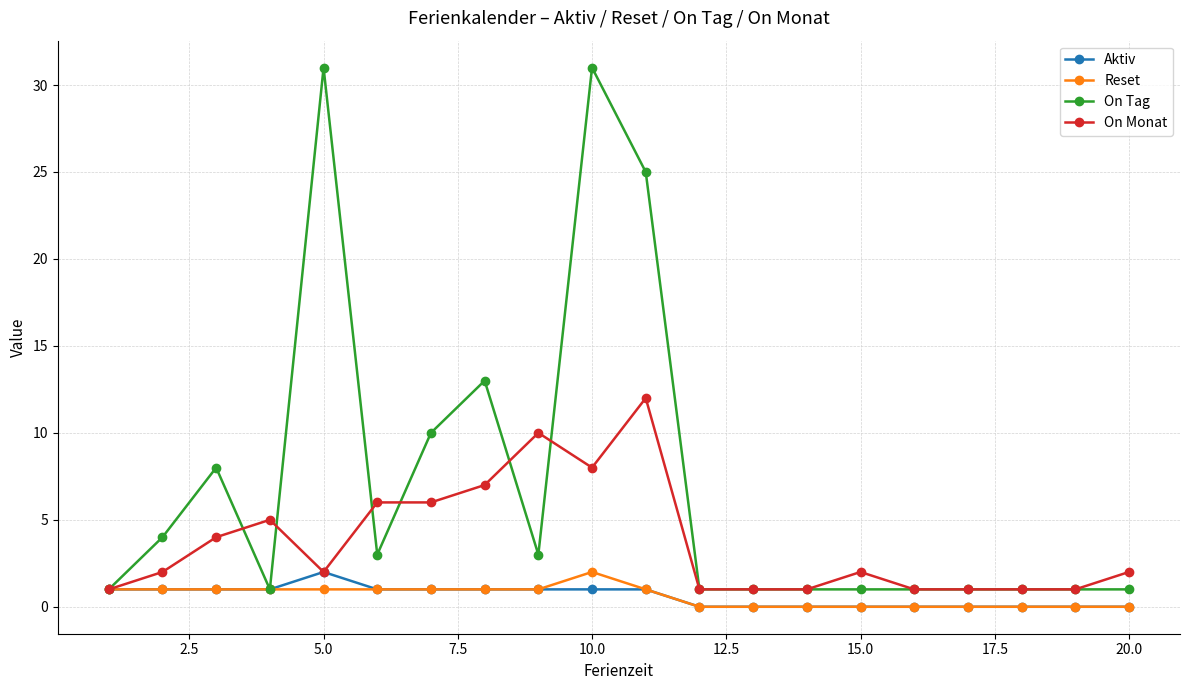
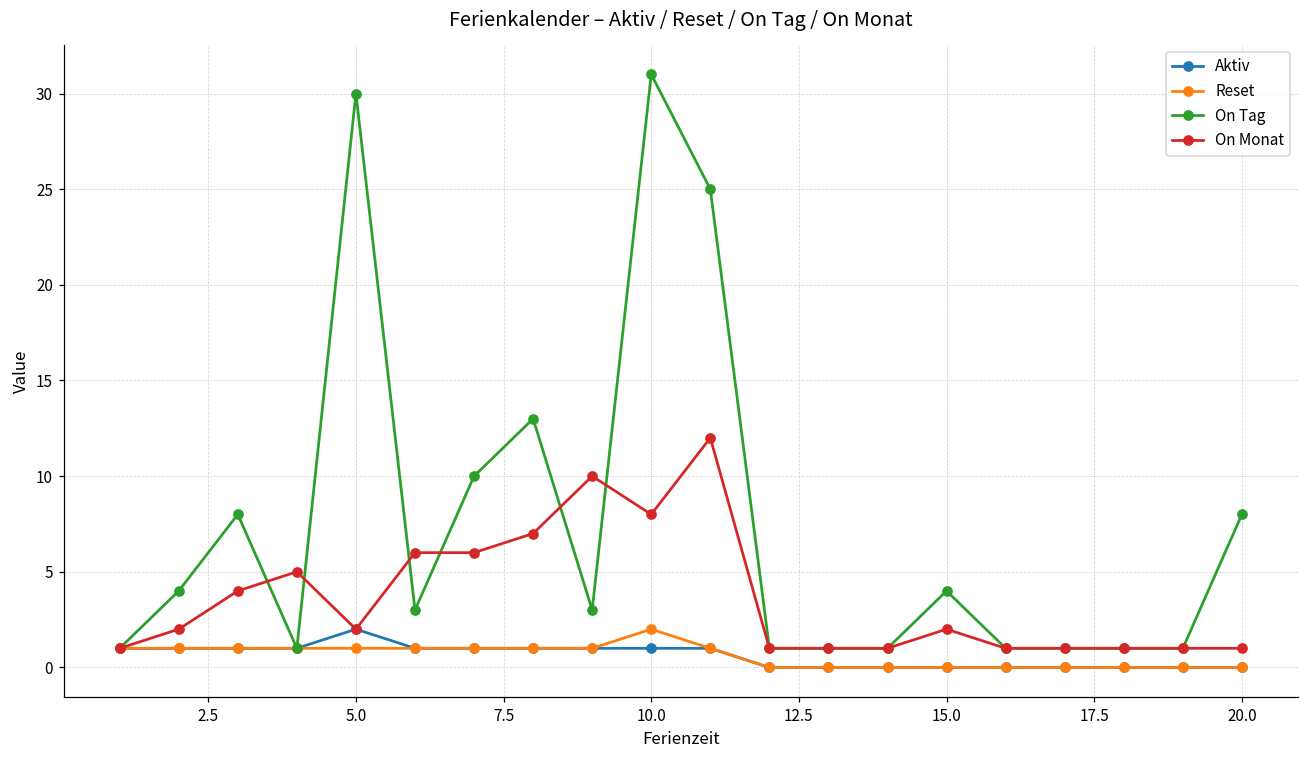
On Tag, 5.0: 31 -> 30
On Tag, 15.0: 1 -> 4
On Tag, 20.0: 1 -> 8
On Monat, 20.0: 2 -> 1
